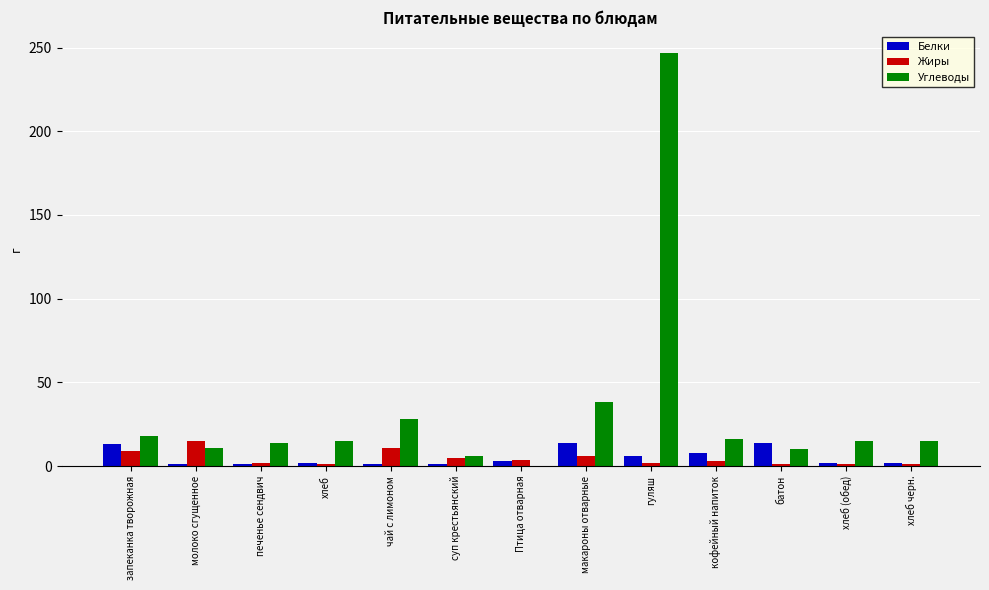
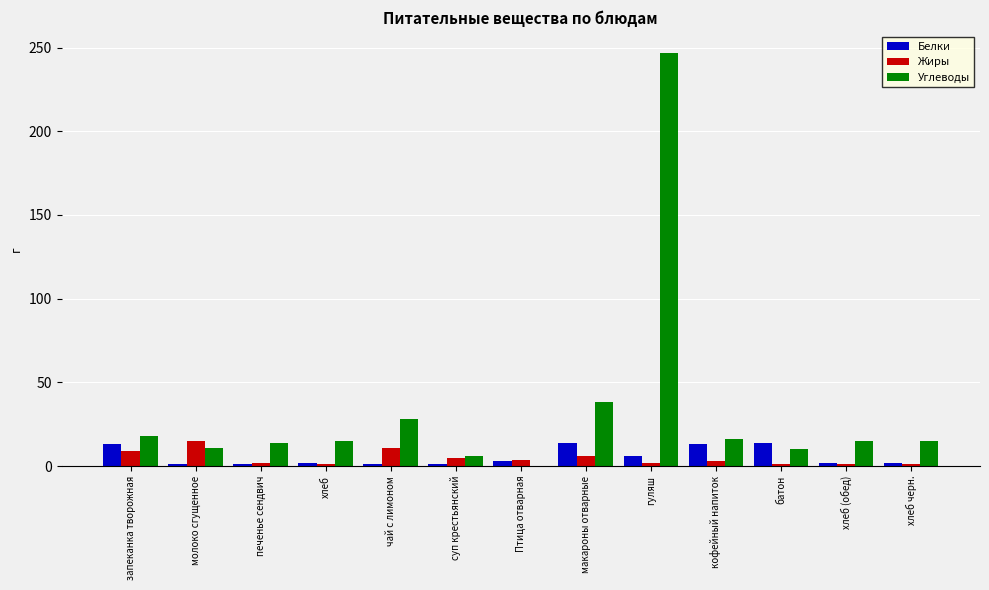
Белки, кофейный напиток: 8 -> 13
